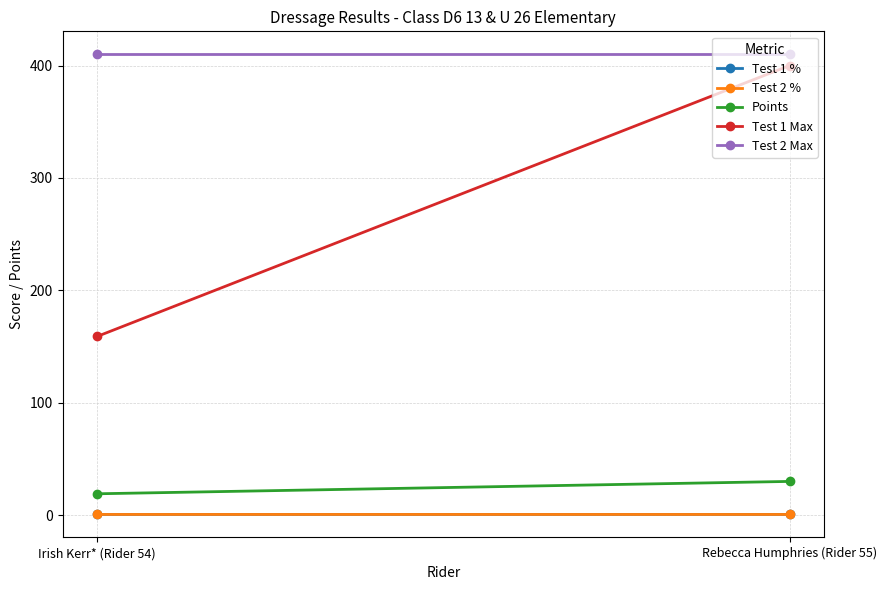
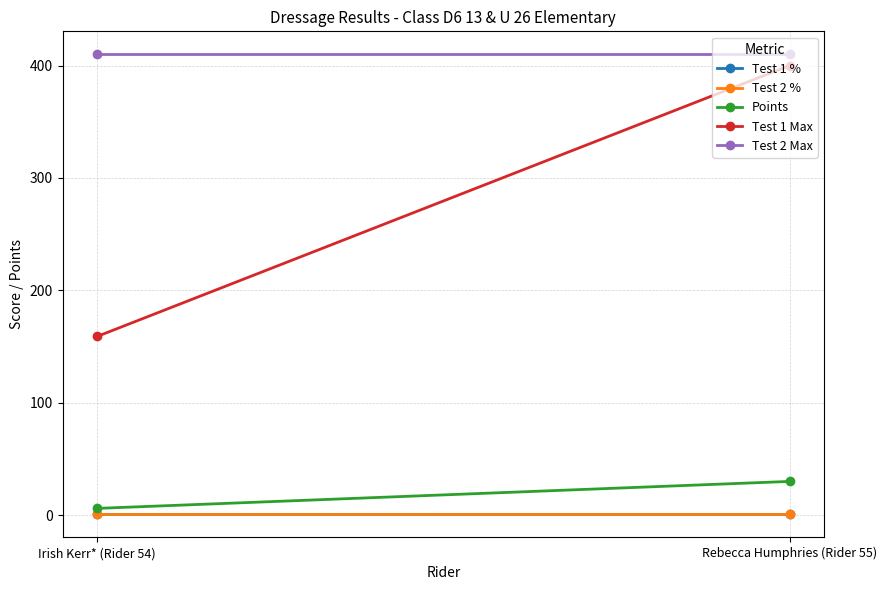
Points, Irish Kerr* (Rider 54): 19 -> 6
